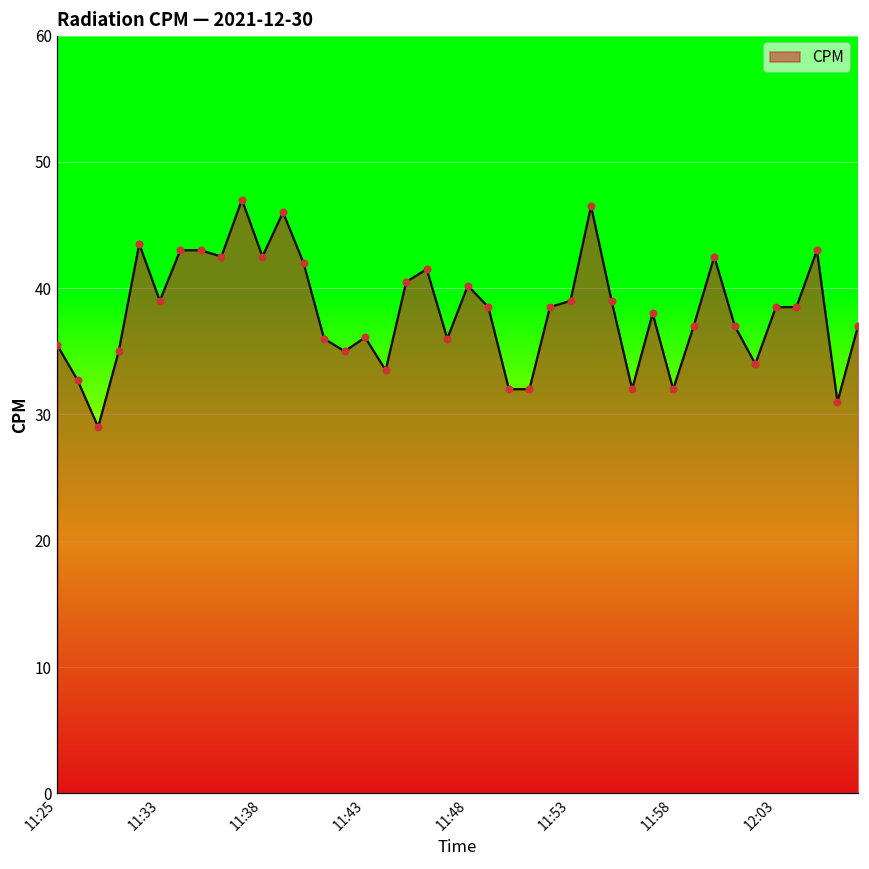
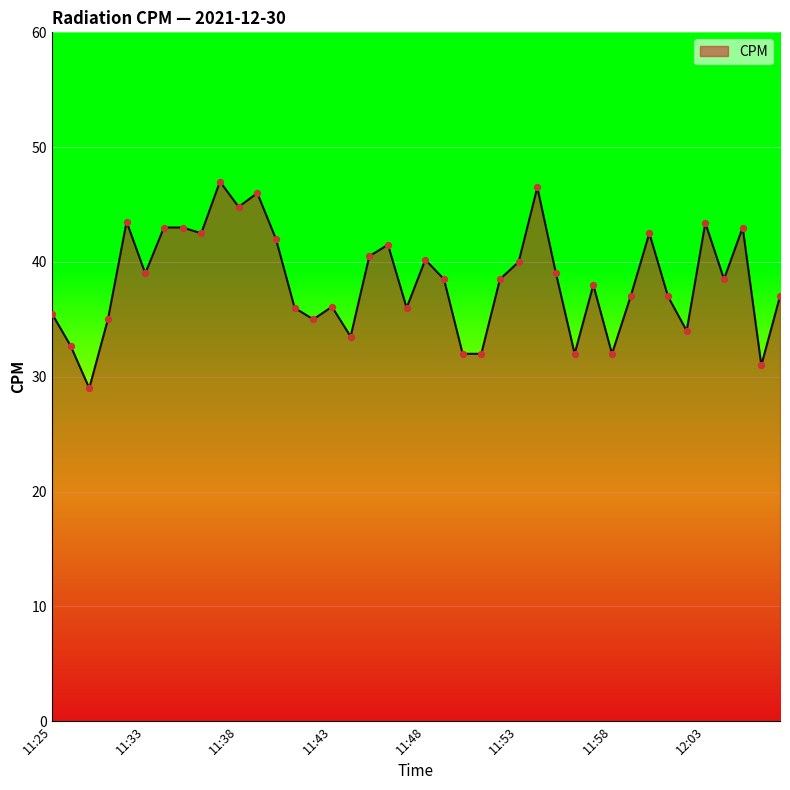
11:38: 42.5 -> 44.8
11:53: 39 -> 40
12:03: 38.5 -> 43.4
